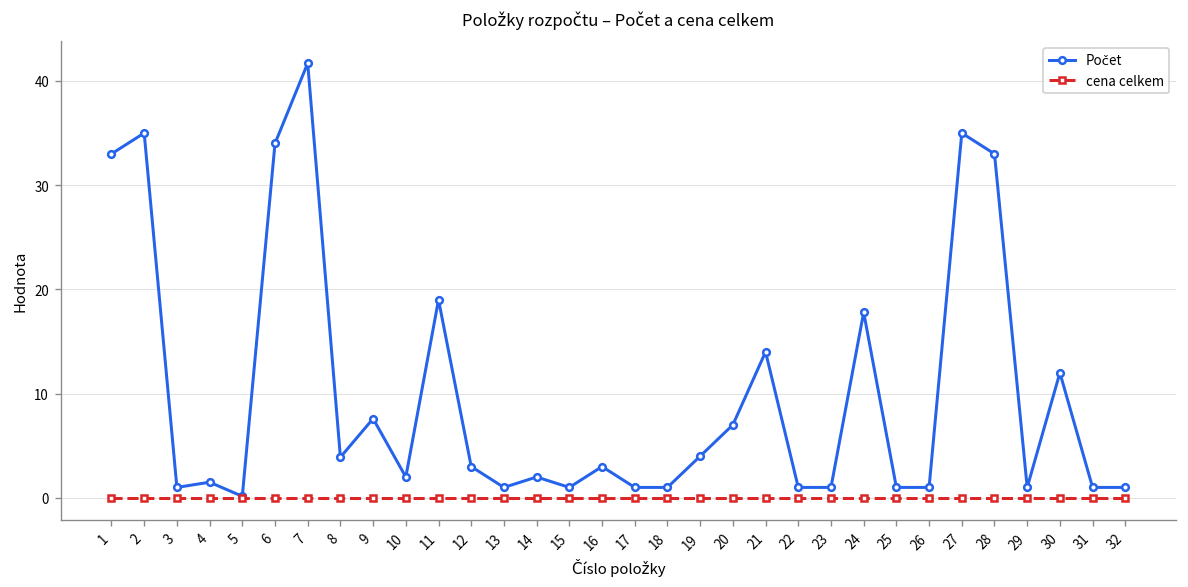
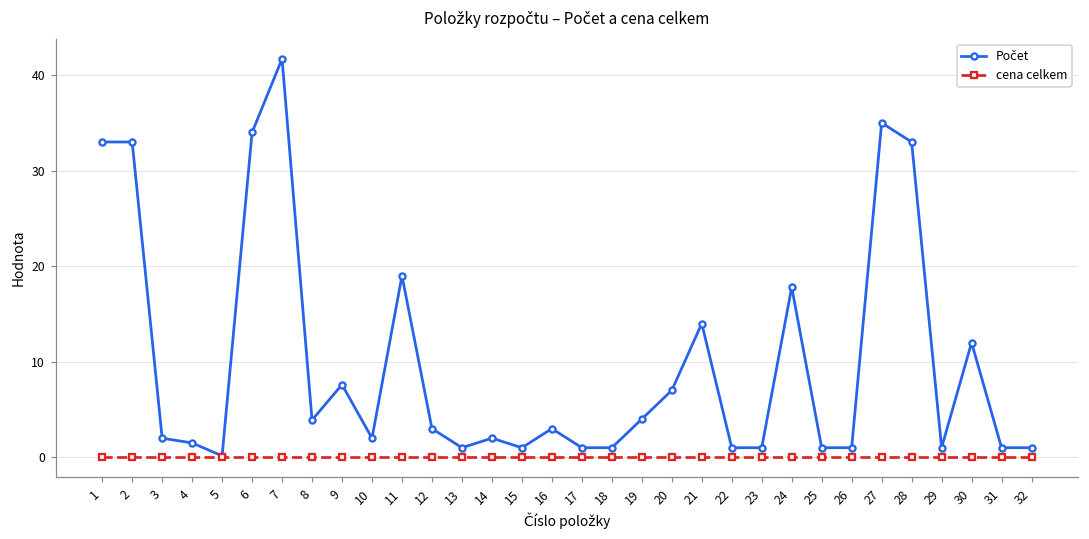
Počet, 2: 35 -> 33
Počet, 3: 1 -> 2
